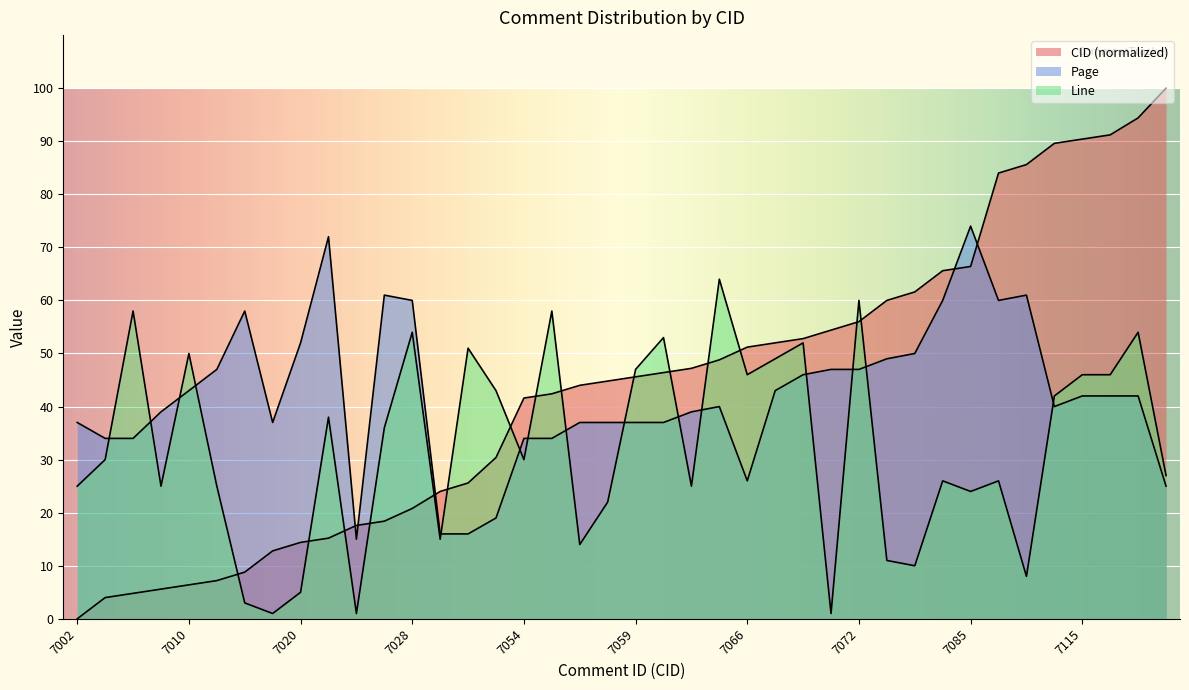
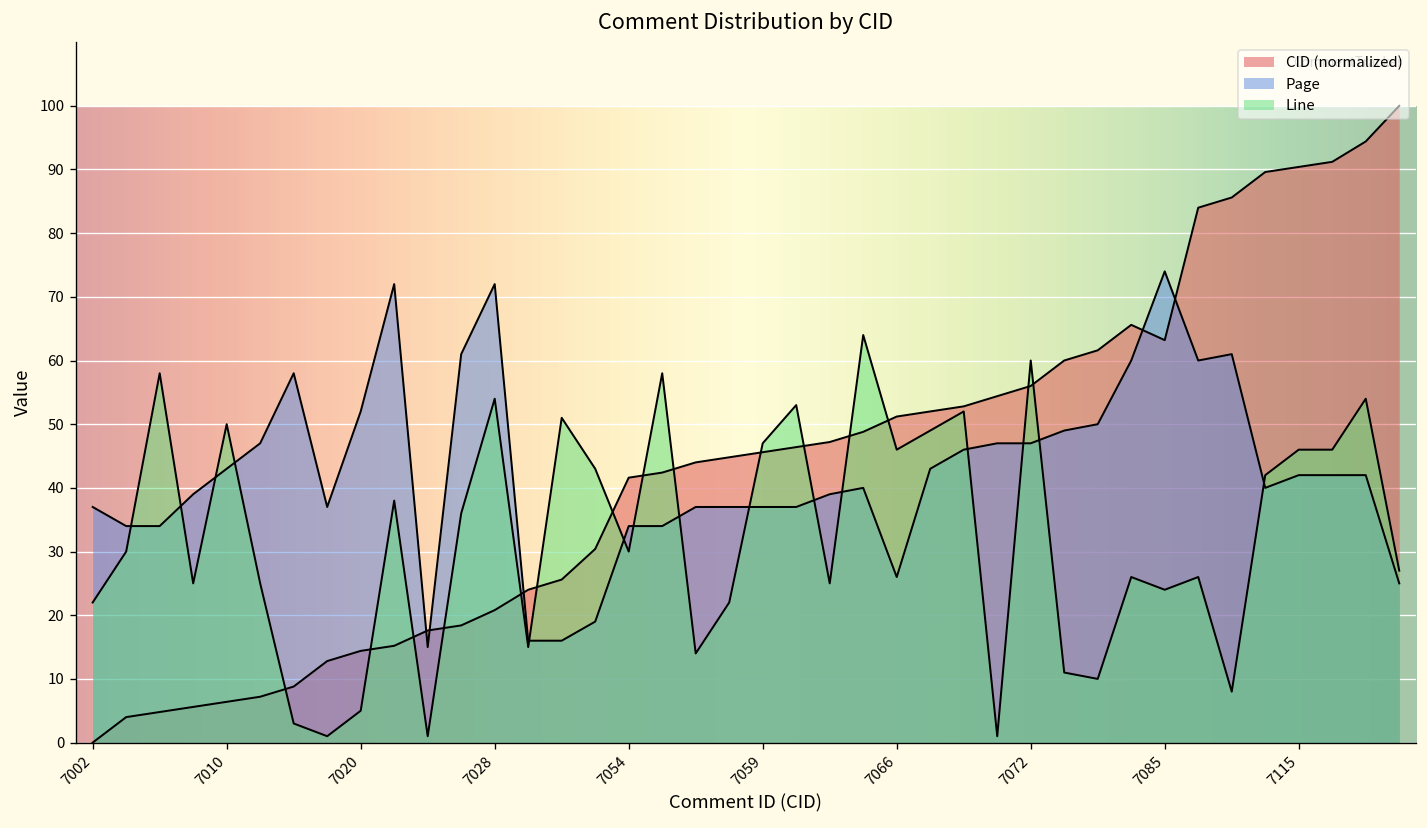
Line, 7002: 25 -> 22
Page, 7028: 60 -> 72
CID (normalized), 7085: 66 -> 63
